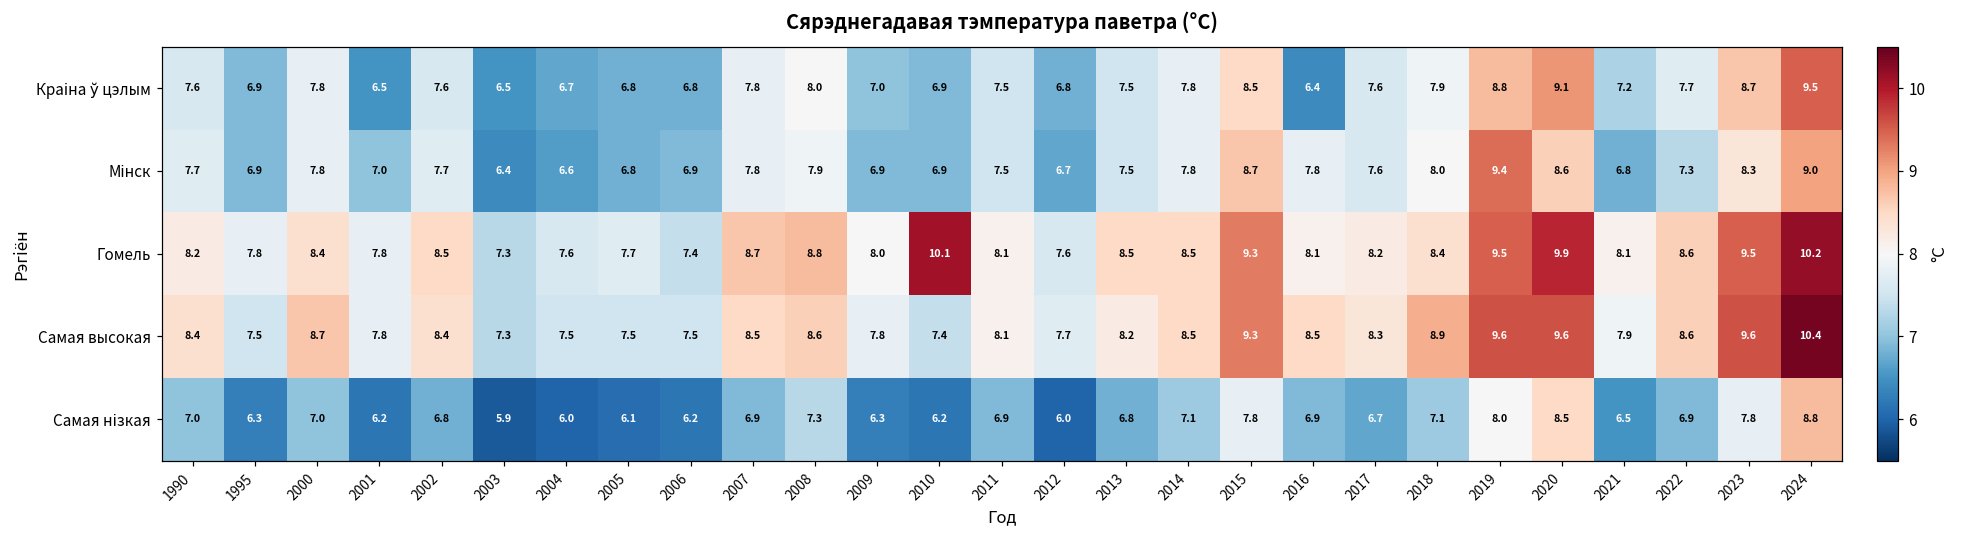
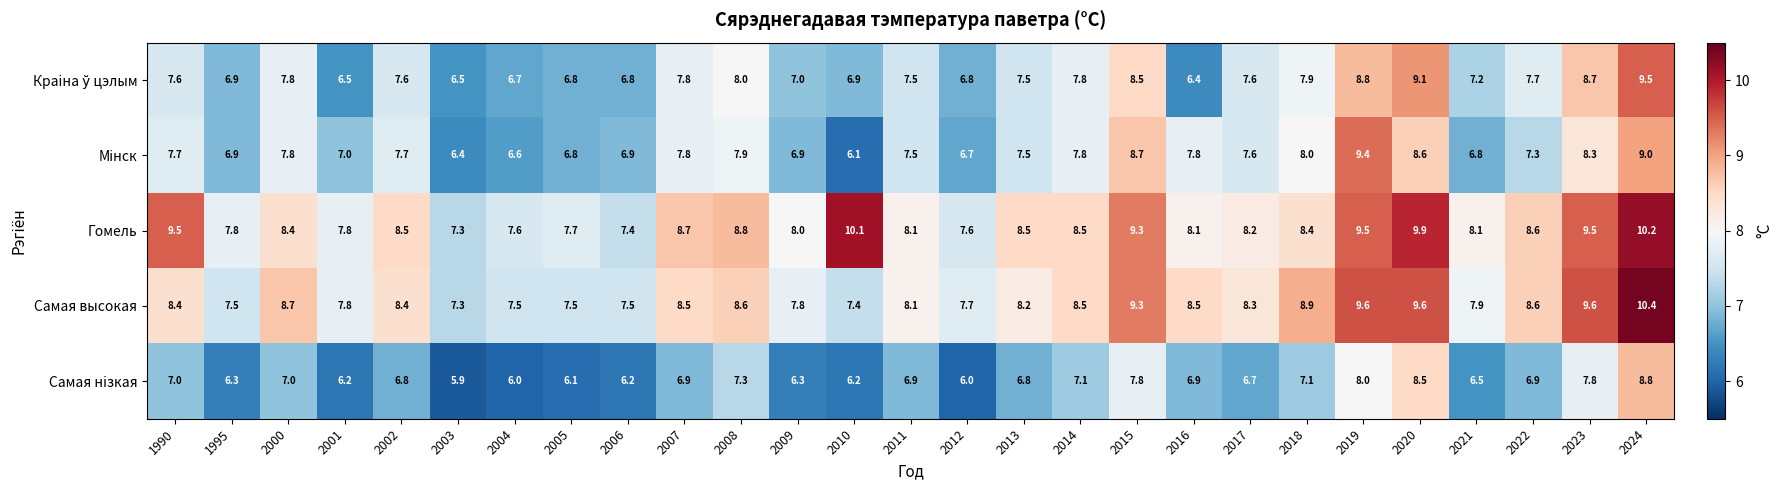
Мінск, 2010: 6.9 -> 6.1
Гомель, 1990: 8.2 -> 9.5
